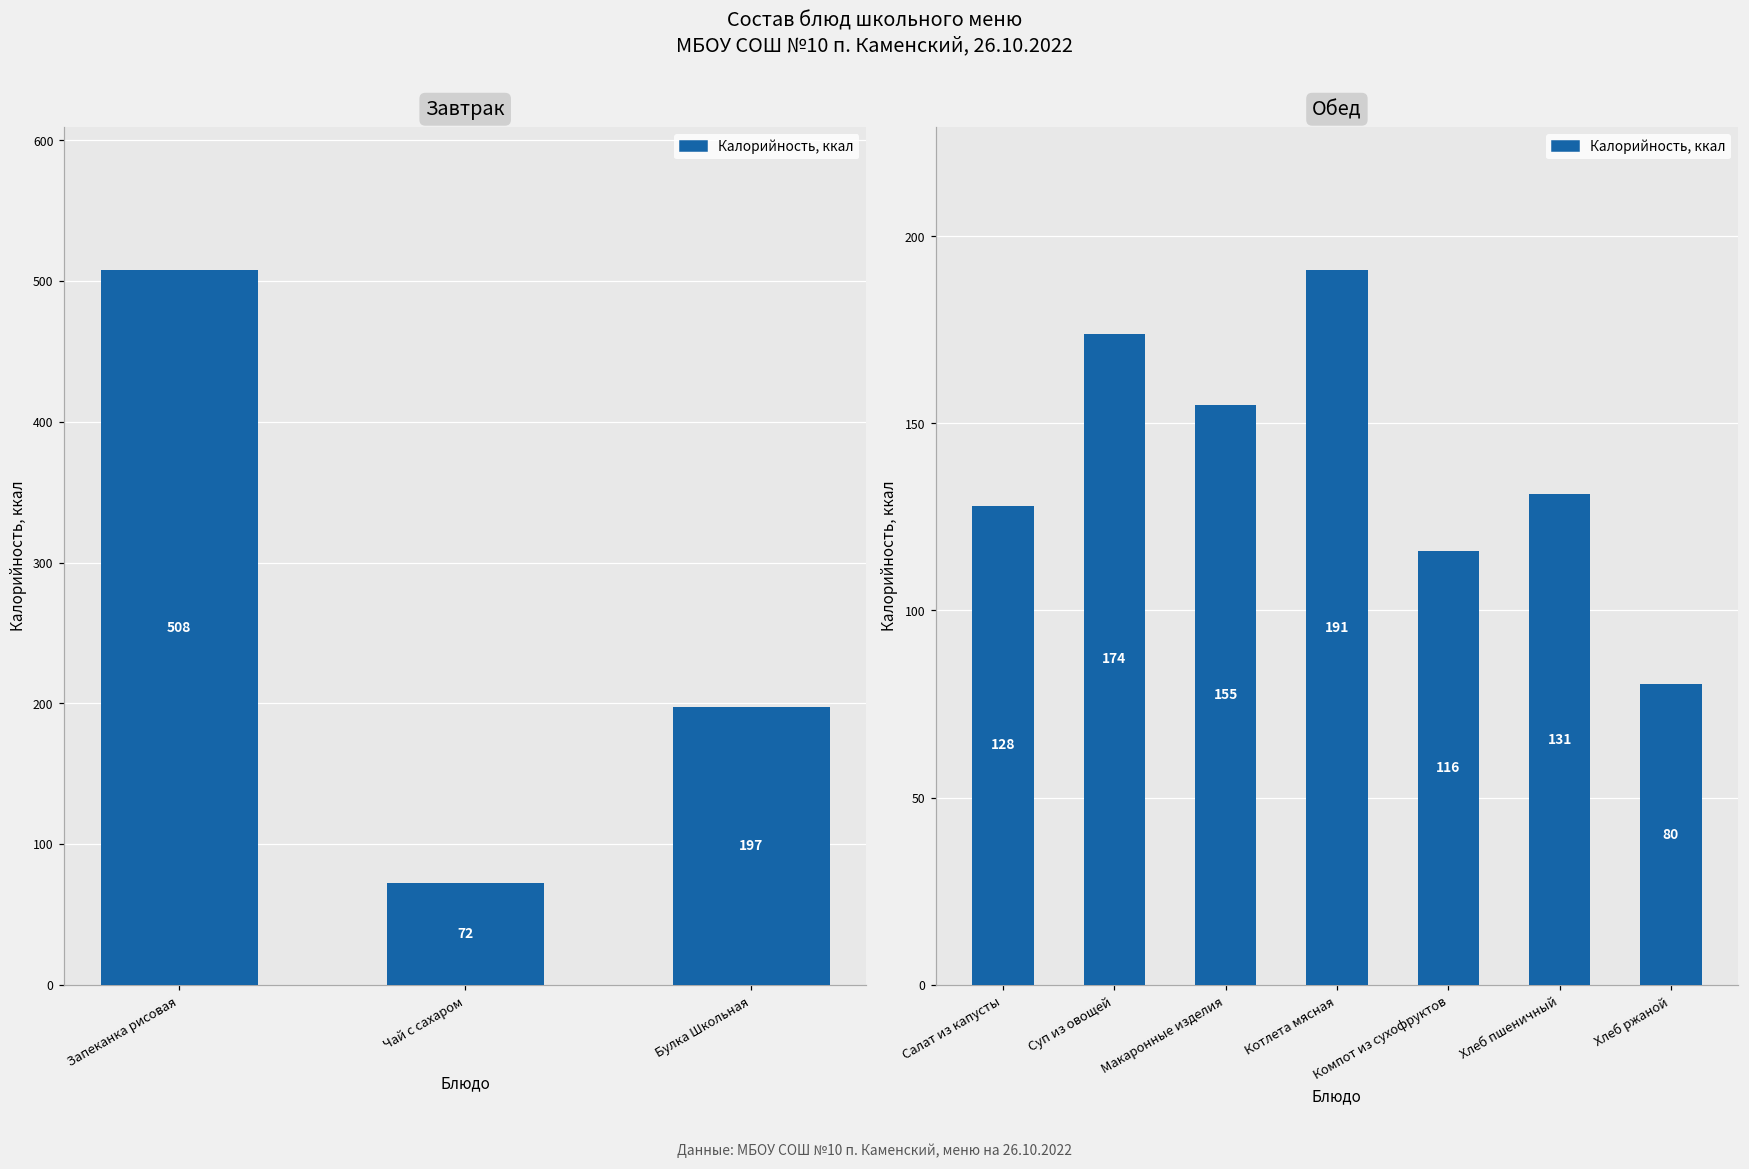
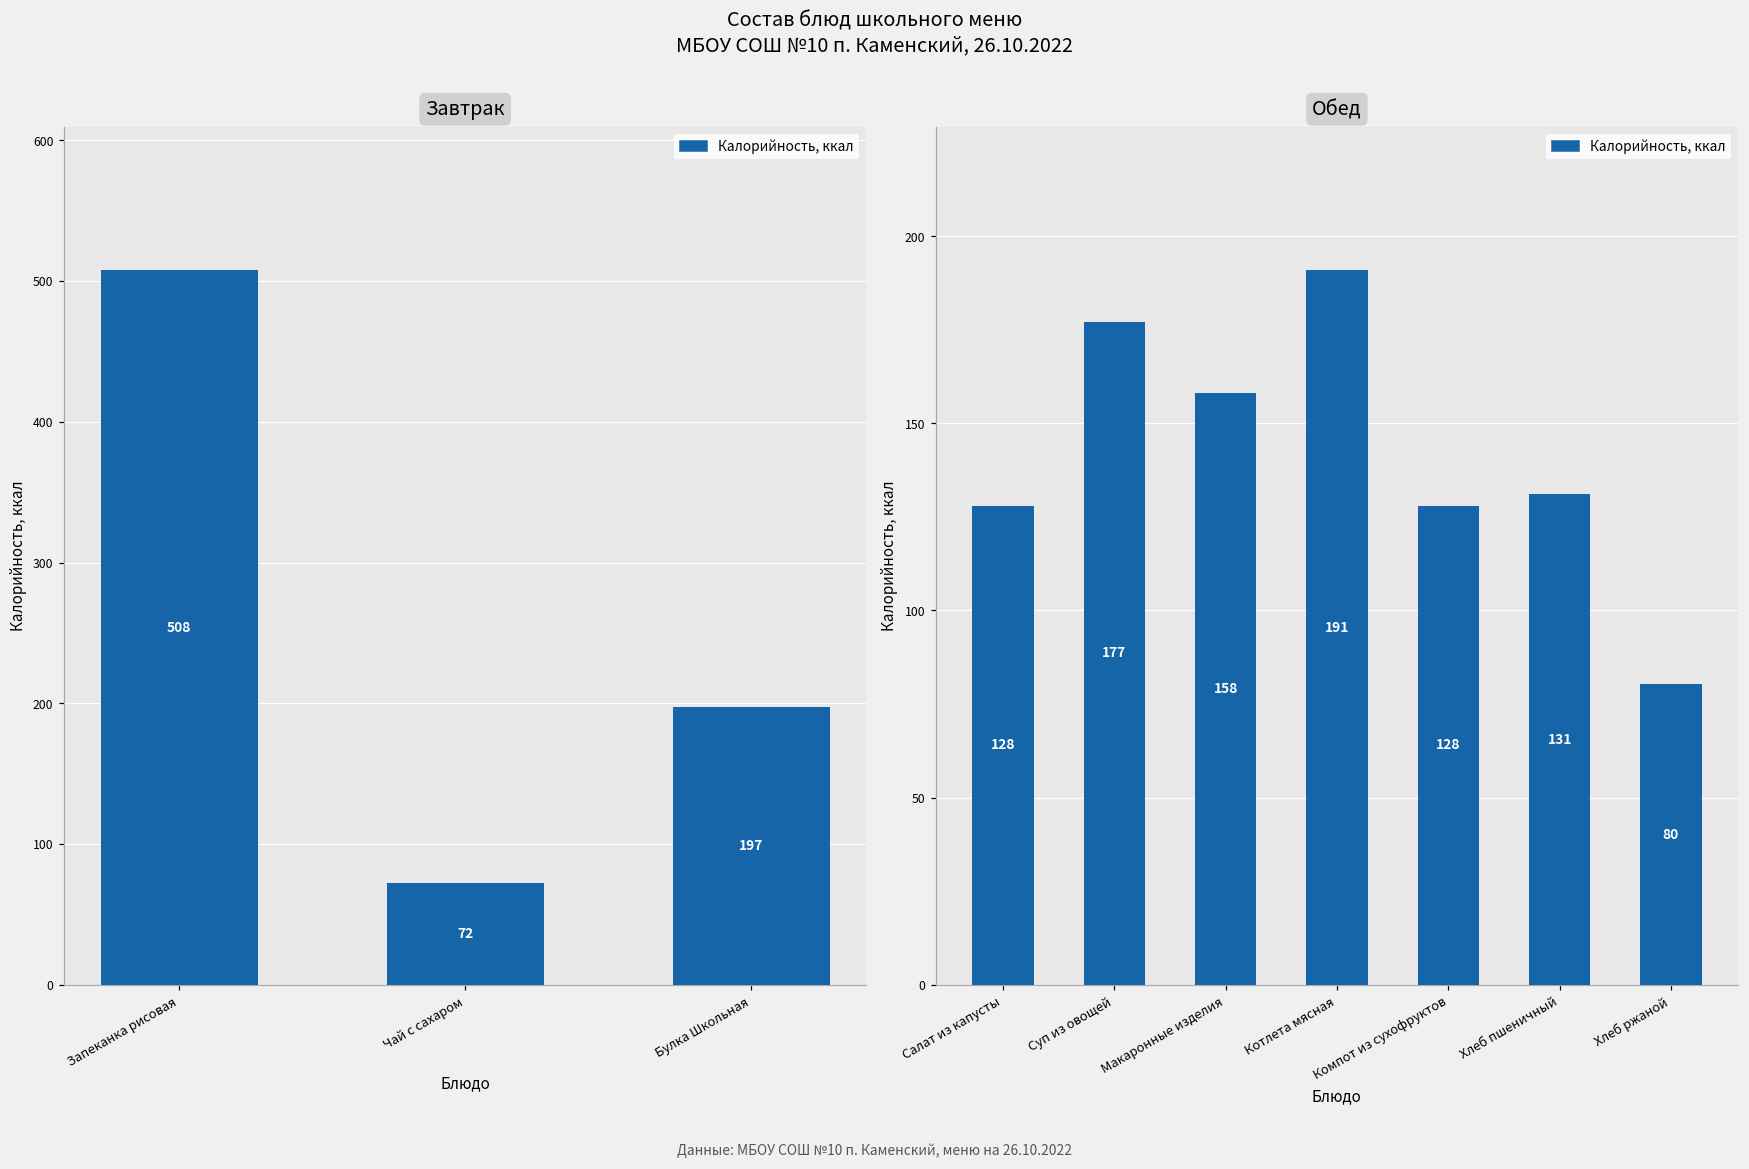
Обед, Суп из овощей: 174 -> 177
Обед, Макаронные изделия: 155 -> 158
Обед, Компот из сухофруктов: 116 -> 128
